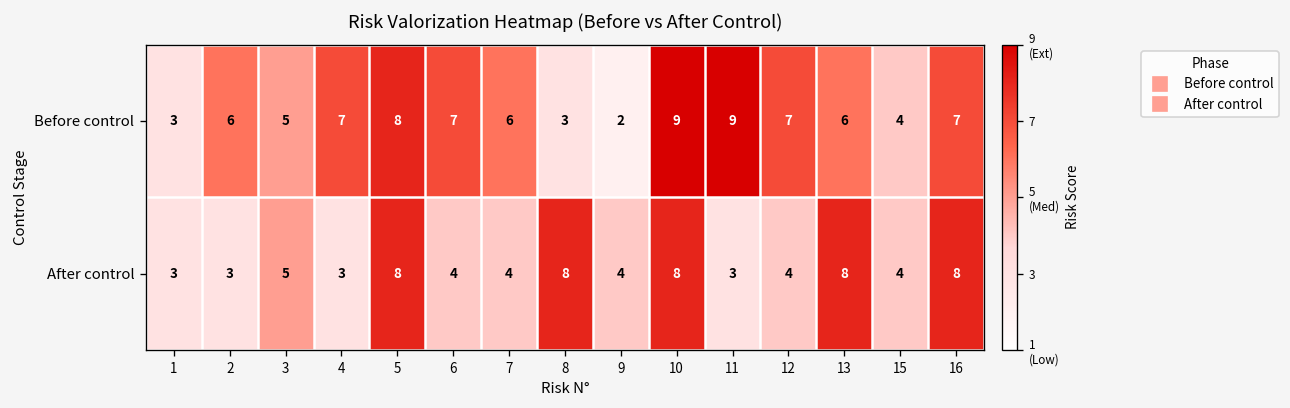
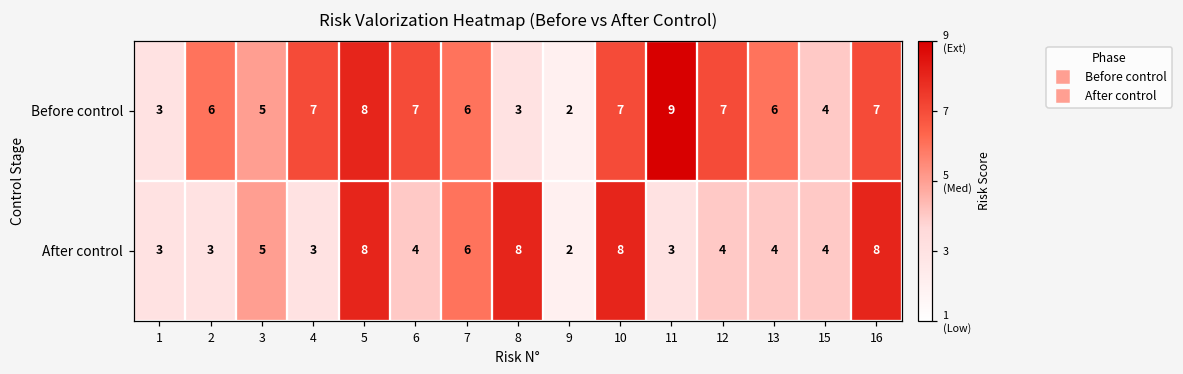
Before control, 10: 9 -> 7
After control, 7: 4 -> 6
After control, 9: 4 -> 2
After control, 13: 8 -> 4
